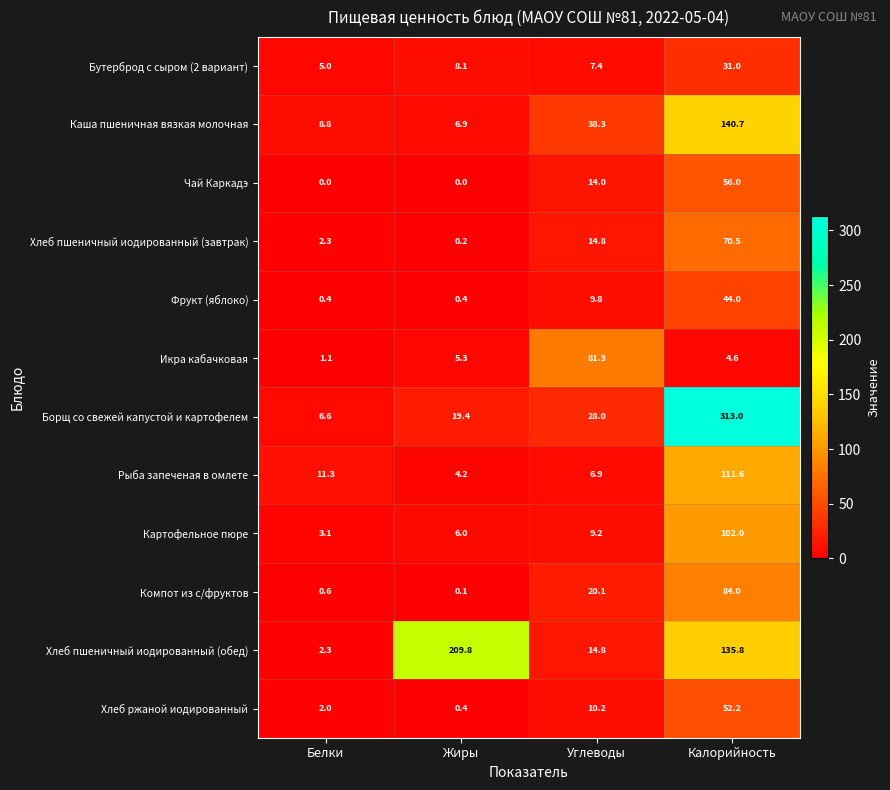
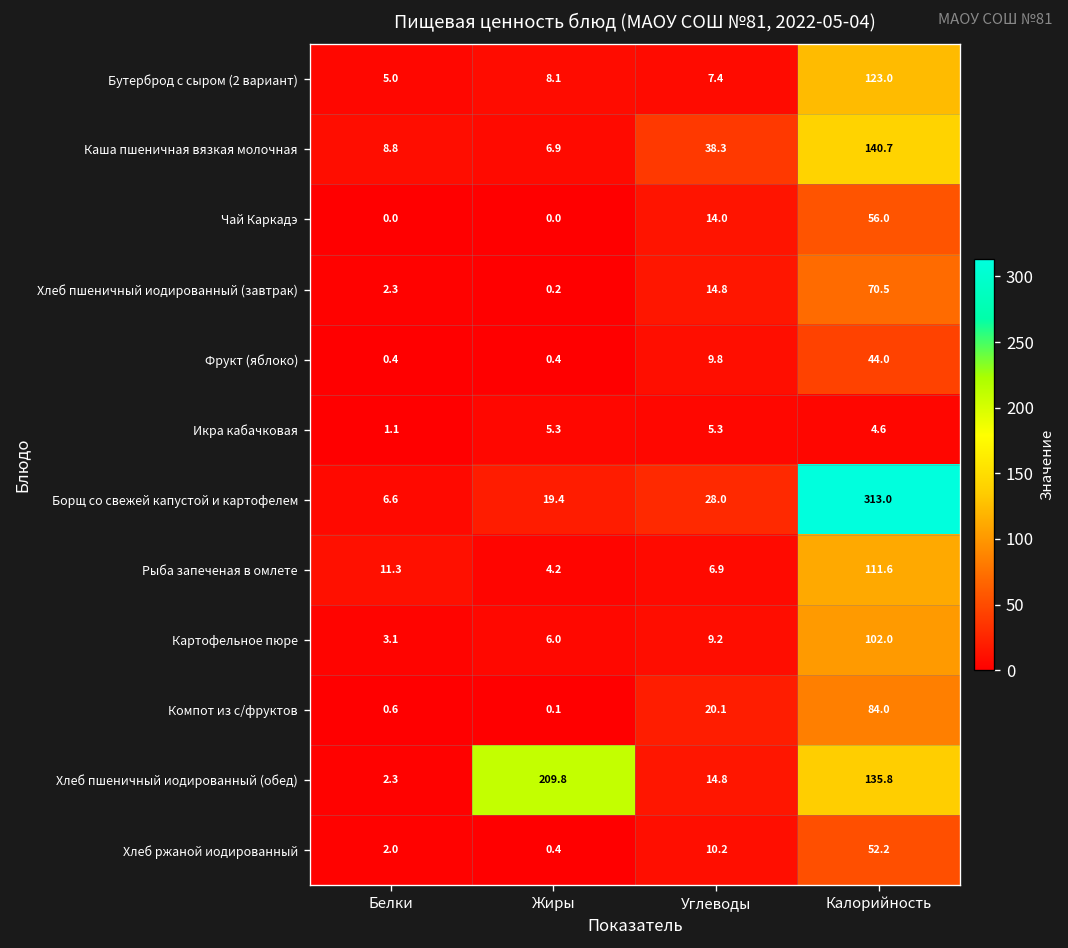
Бутерброд с сыром (2 вариант), Калорийность: 31.0 -> 123.0
Икра кабачковая, Углеводы: 81.3 -> 5.3
